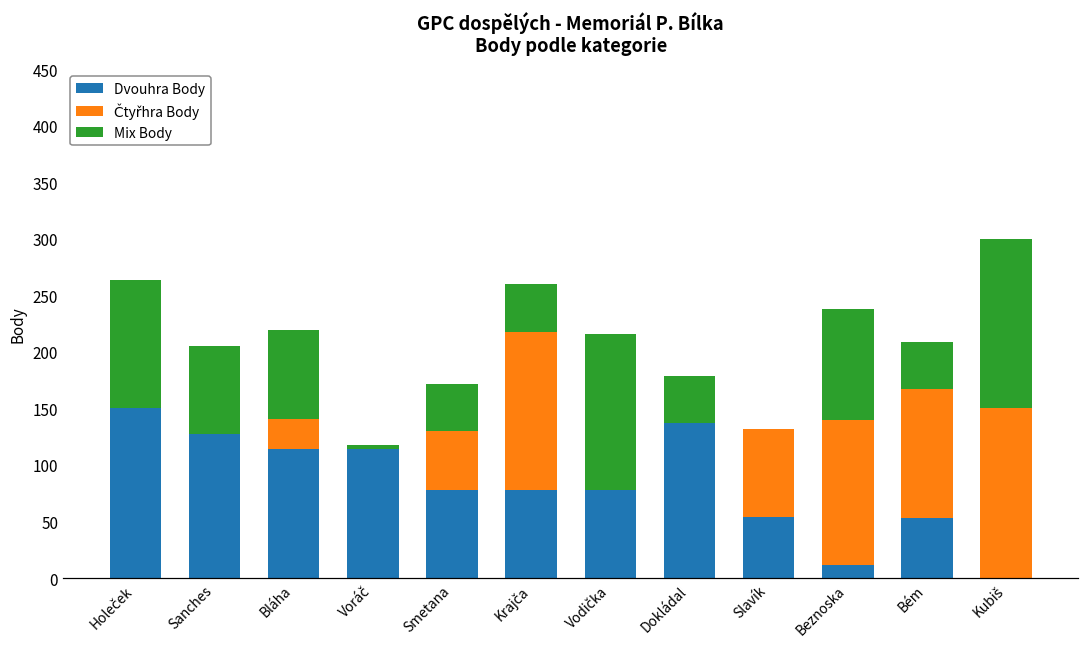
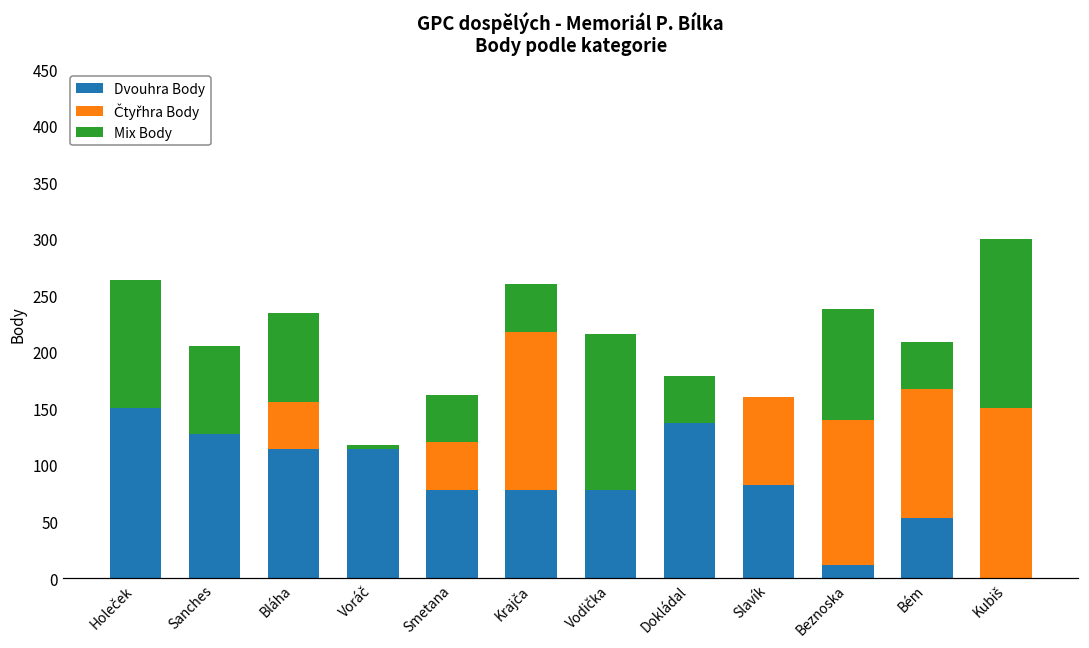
Čtyřhra Body, Bláha: 27 -> 42
Čtyřhra Body, Smetana: 52 -> 42
Dvouhra Body, Slavík: 54 -> 82
